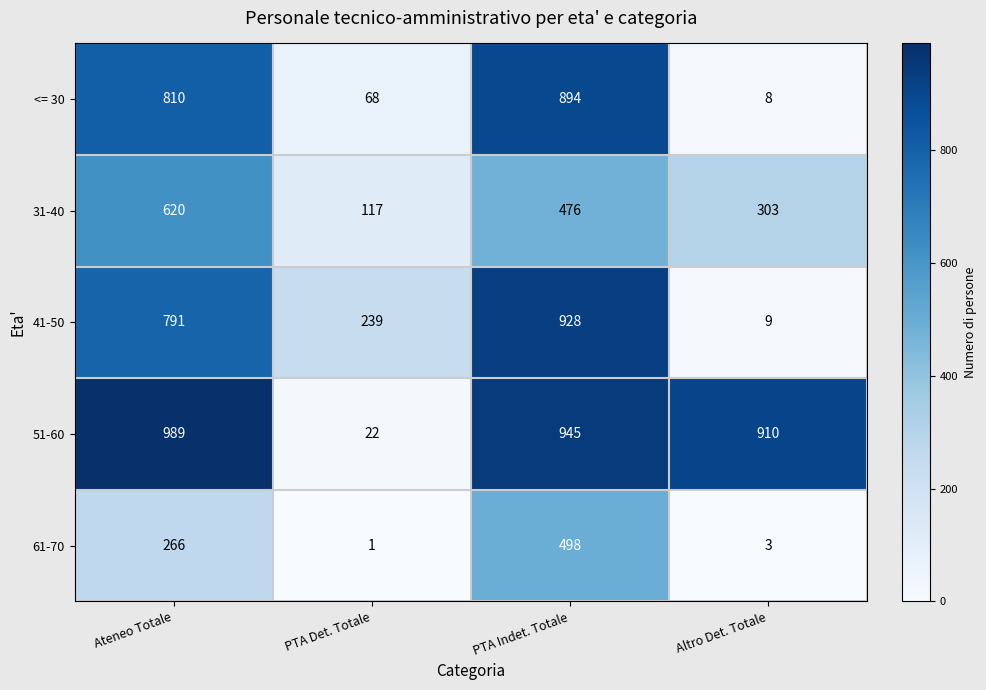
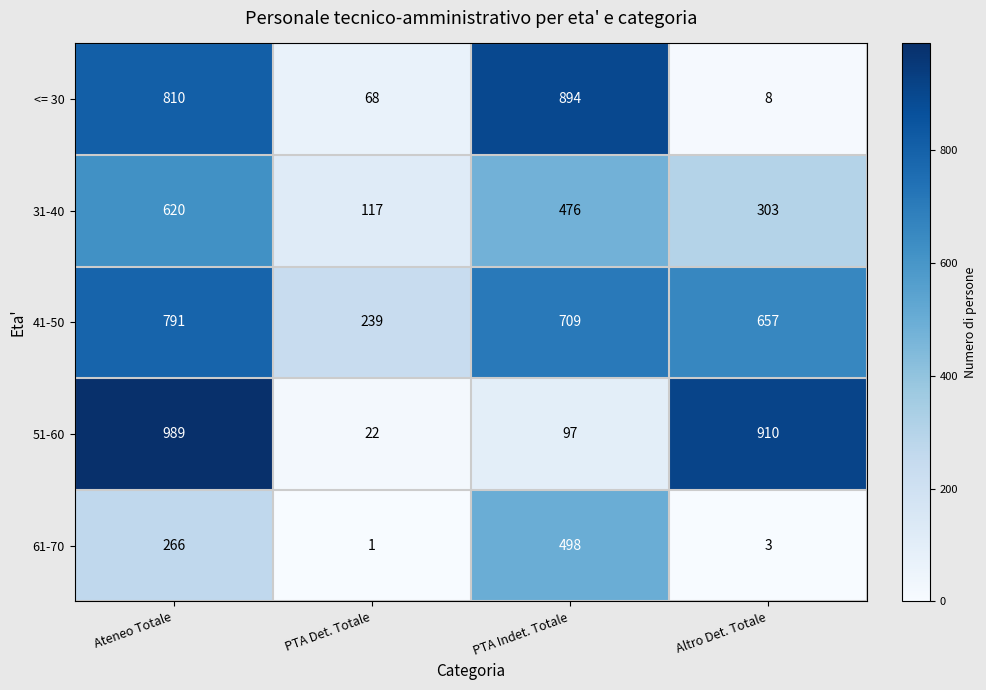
41-50, PTA Indet. Totale: 928 -> 709
41-50, Altro Det. Totale: 9 -> 657
51-60, PTA Indet. Totale: 945 -> 97
